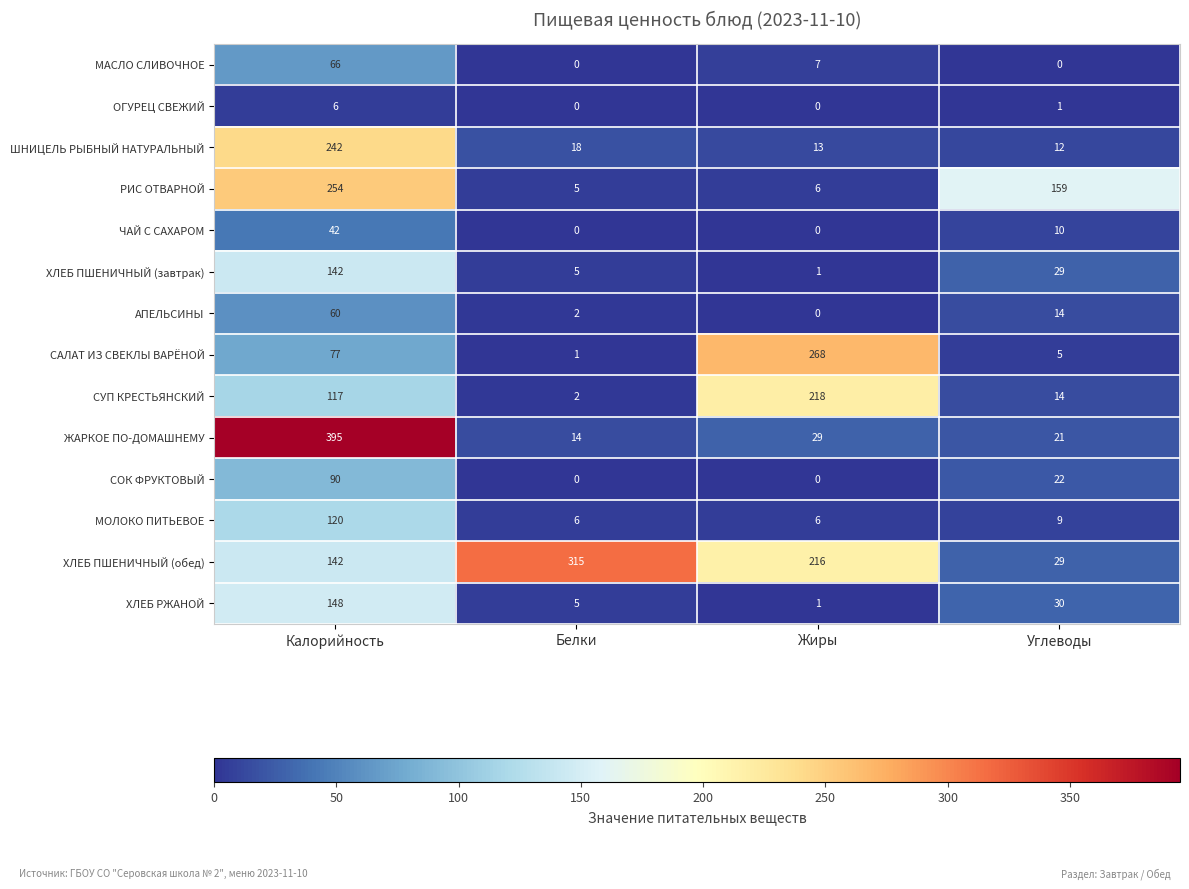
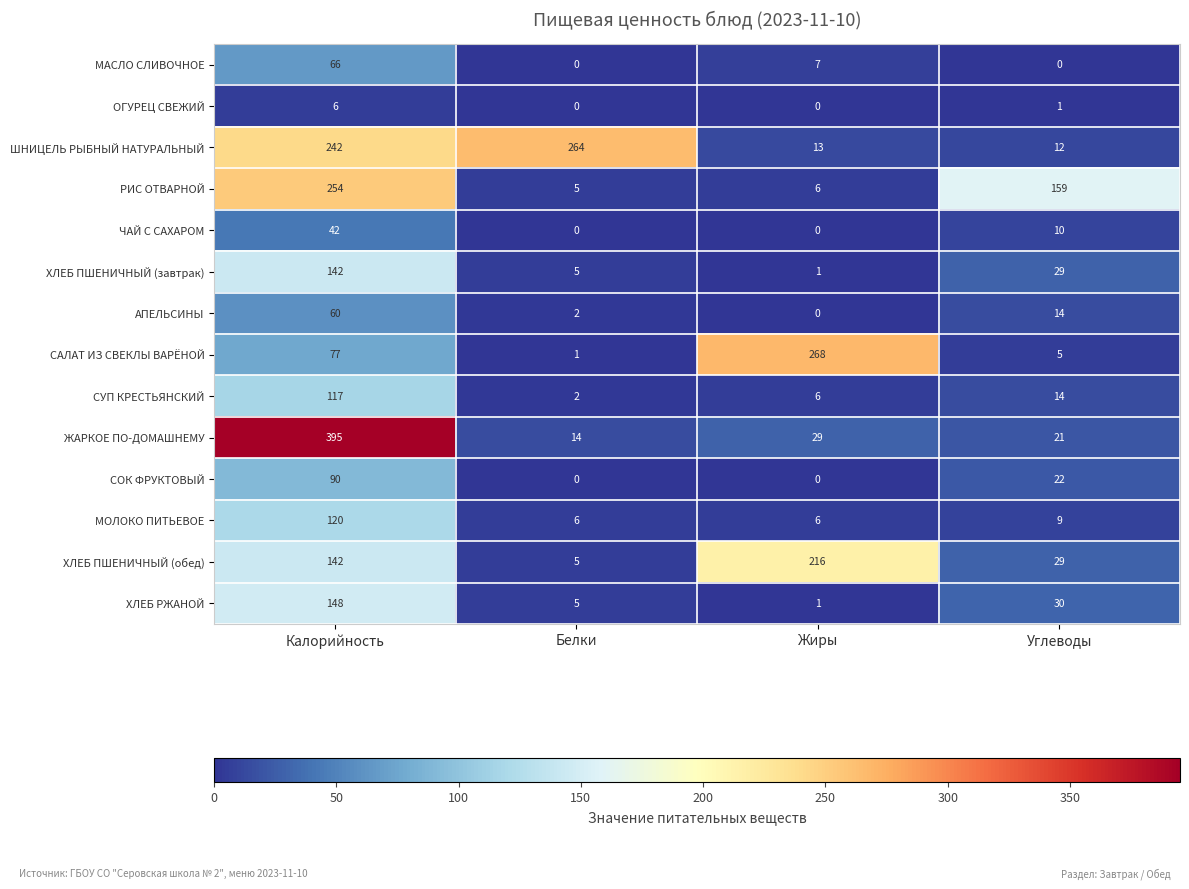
ШНИЦЕЛЬ РЫБНЫЙ НАТУРАЛЬНЫЙ, Белки: 18 -> 264
СУП КРЕСТЬЯНСКИЙ, Жиры: 218 -> 6
ХЛЕБ ПШЕНИЧНЫЙ (обед), Белки: 315 -> 5
